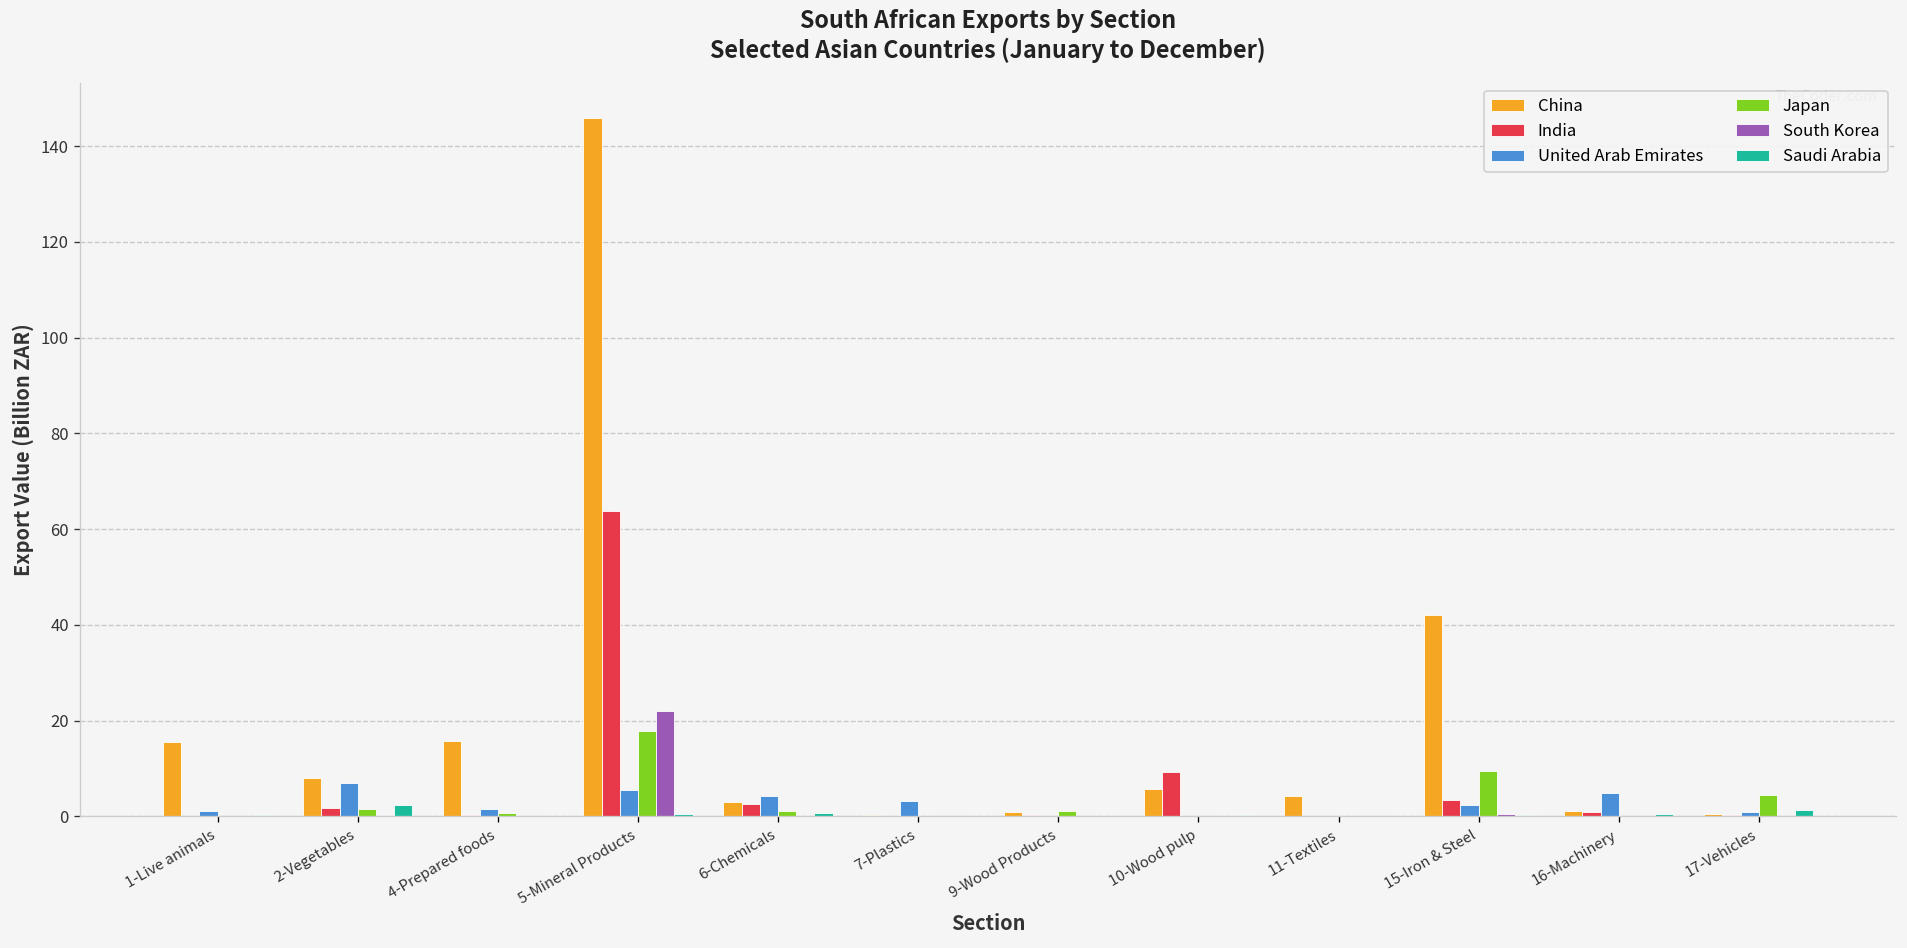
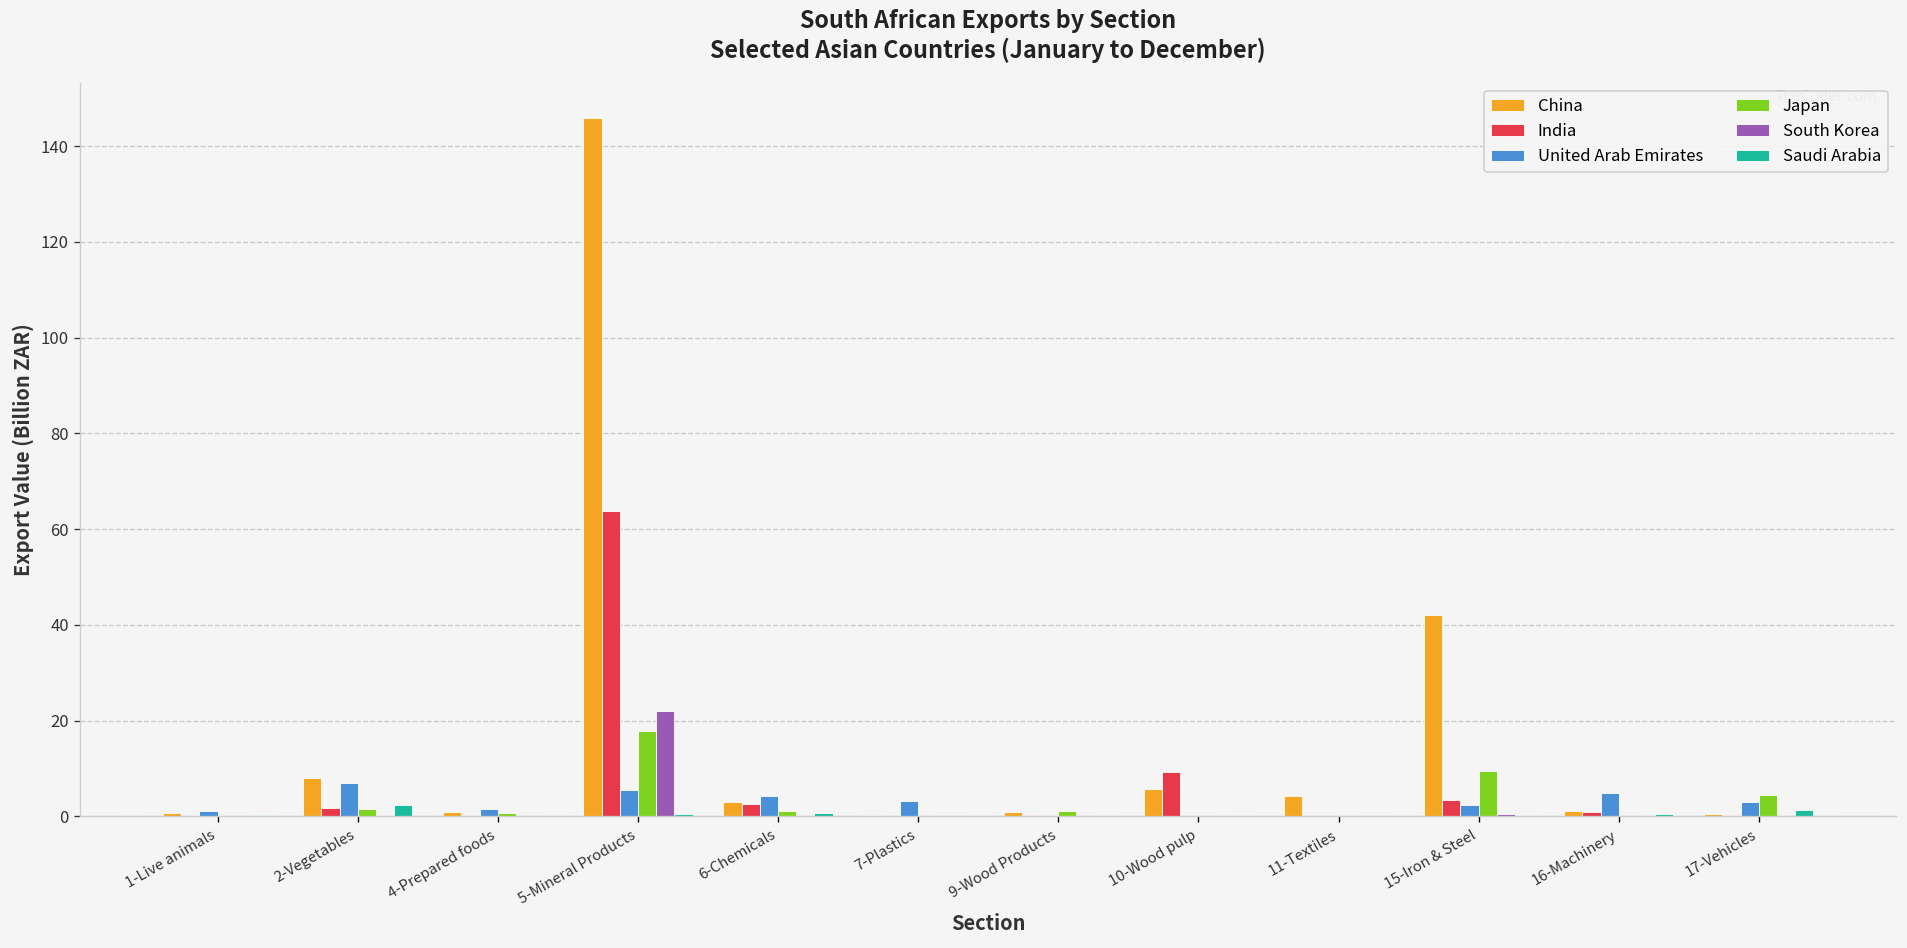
China, 1-Live animals: 16 -> 1
China, 4-Prepared foods: 16 -> 1
United Arab Emirates, 17-Vehicles: 1 -> 3
